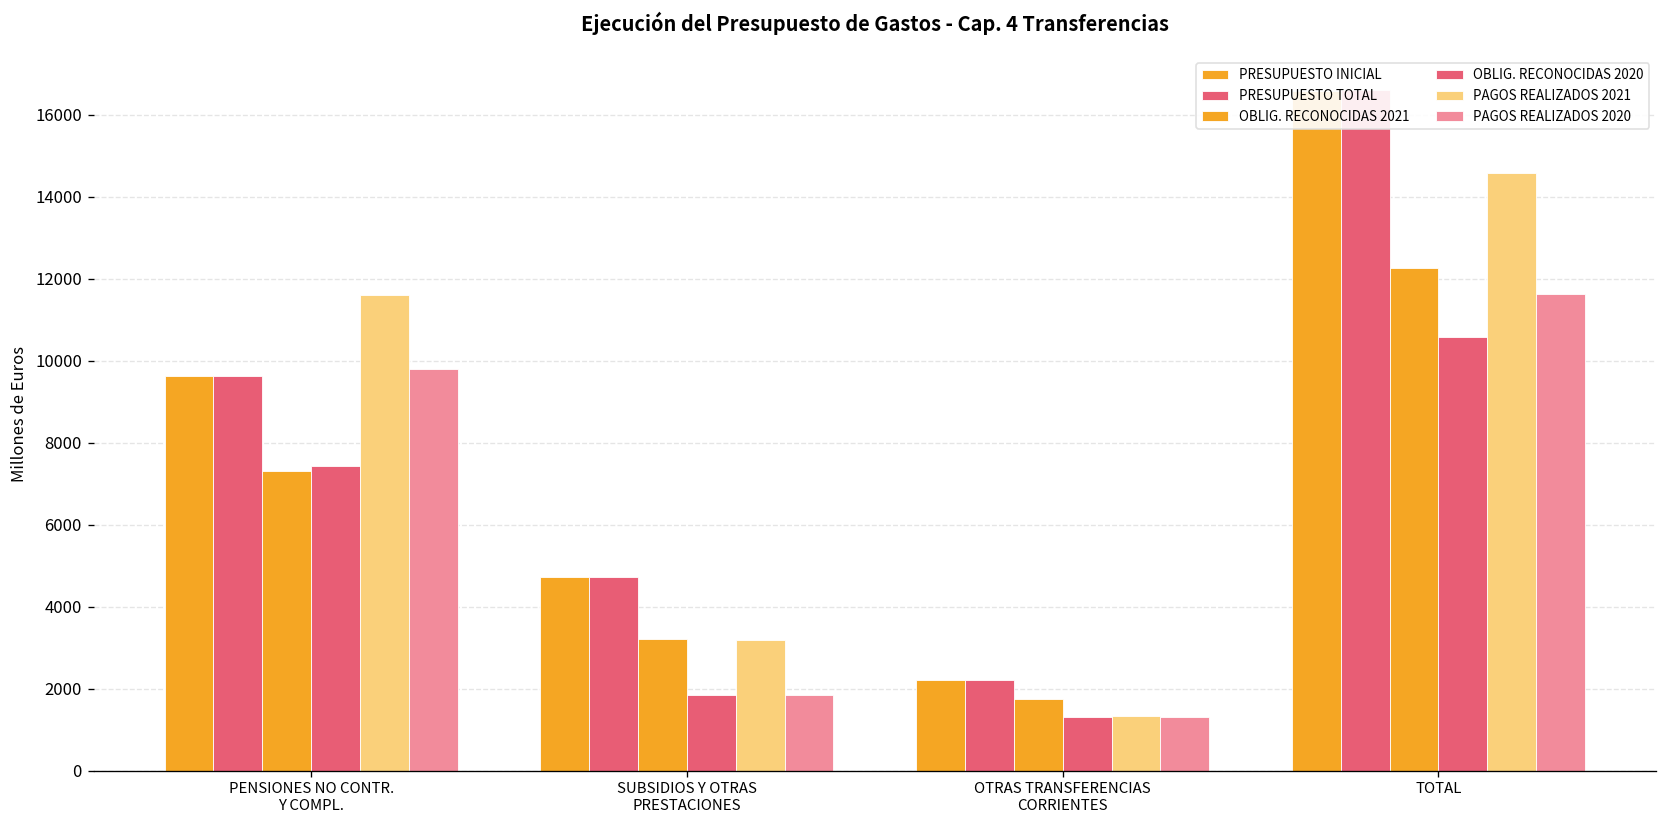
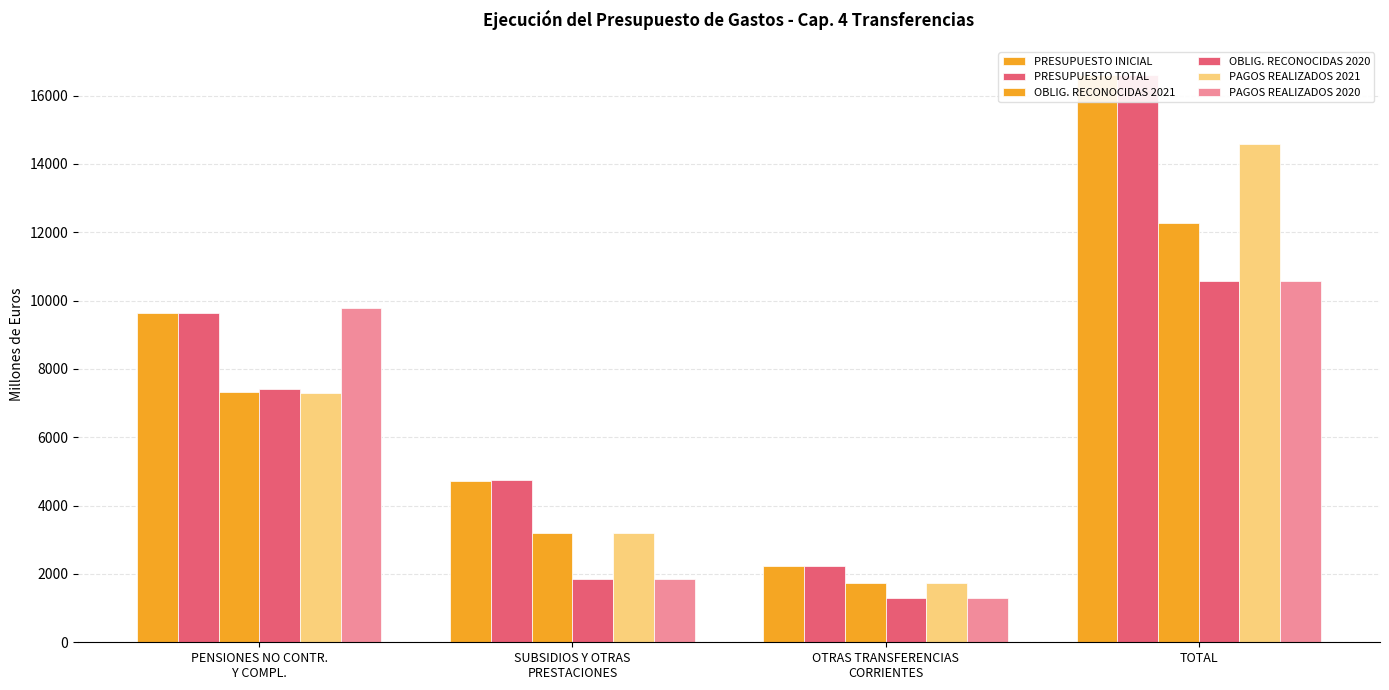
PAGOS REALIZADOS 2021, PENSIONES NO CONTR. Y COMPL.: 11600 -> 7300
PAGOS REALIZADOS 2021, OTRAS TRANSFERENCIAS CORRIENTES: 1300 -> 1700
PAGOS REALIZADOS 2020, TOTAL: 11600 -> 10600
